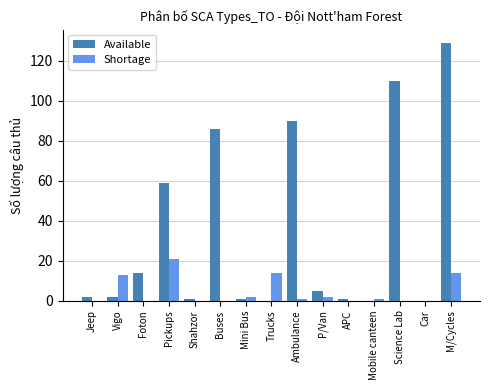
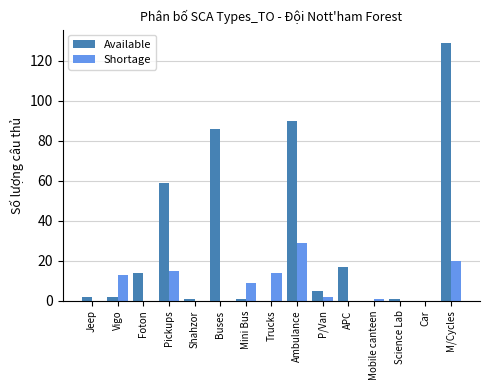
Shortage, Pickups: 21 -> 15
Shortage, Mini Bus: 2 -> 9
Shortage, Ambulance: 1 -> 29
Available, APC: 1 -> 17
Available, Science Lab: 110 -> 1
Shortage, M/Cycles: 14 -> 20
